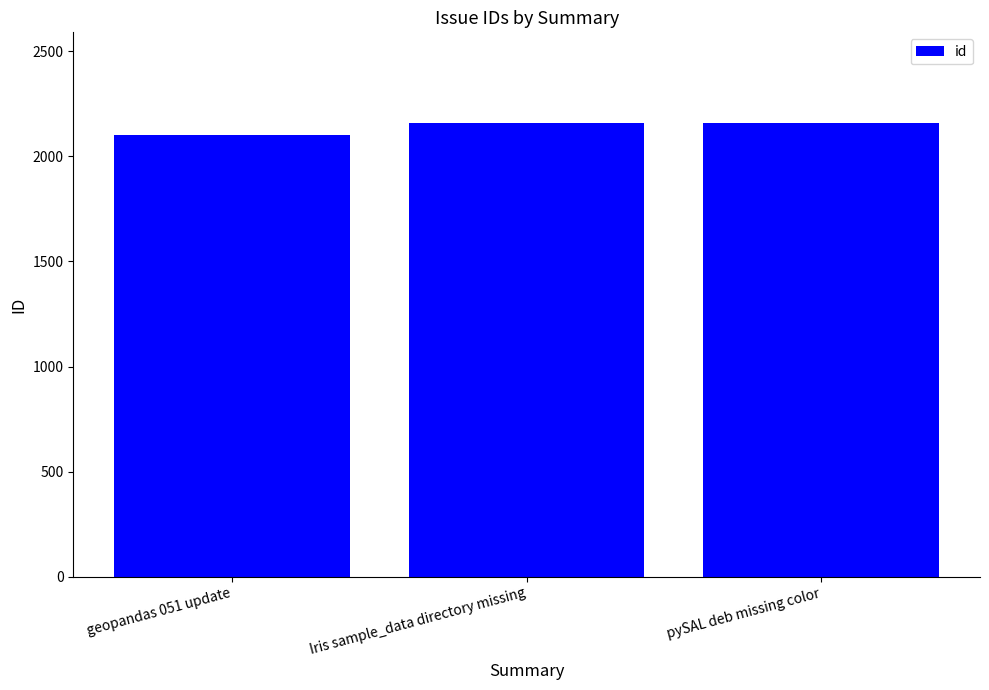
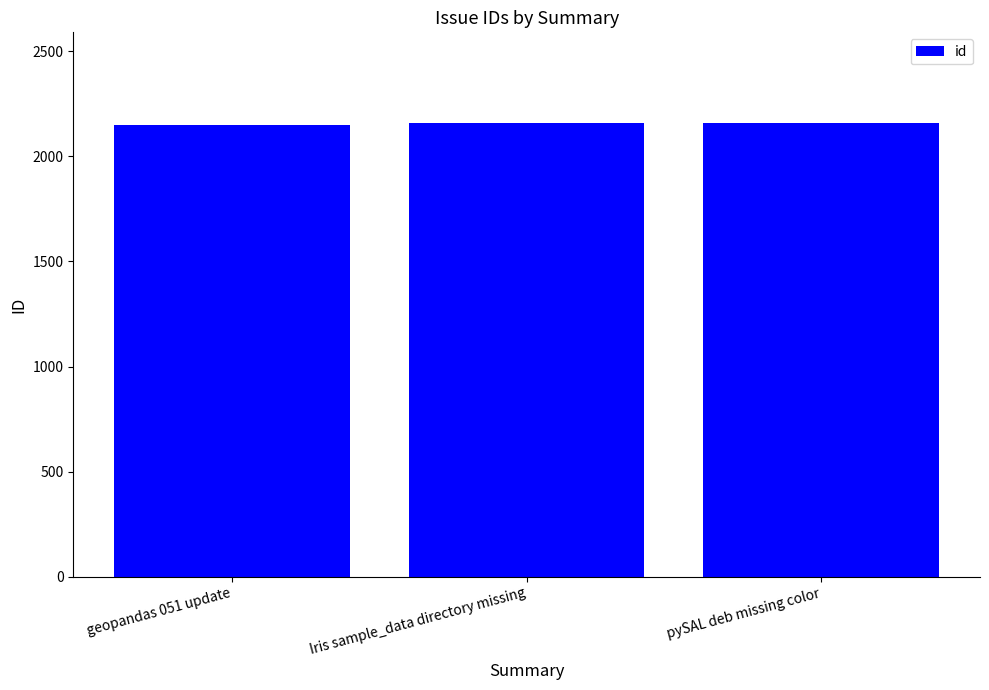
geopandas 051 update: 2100 -> 2150
